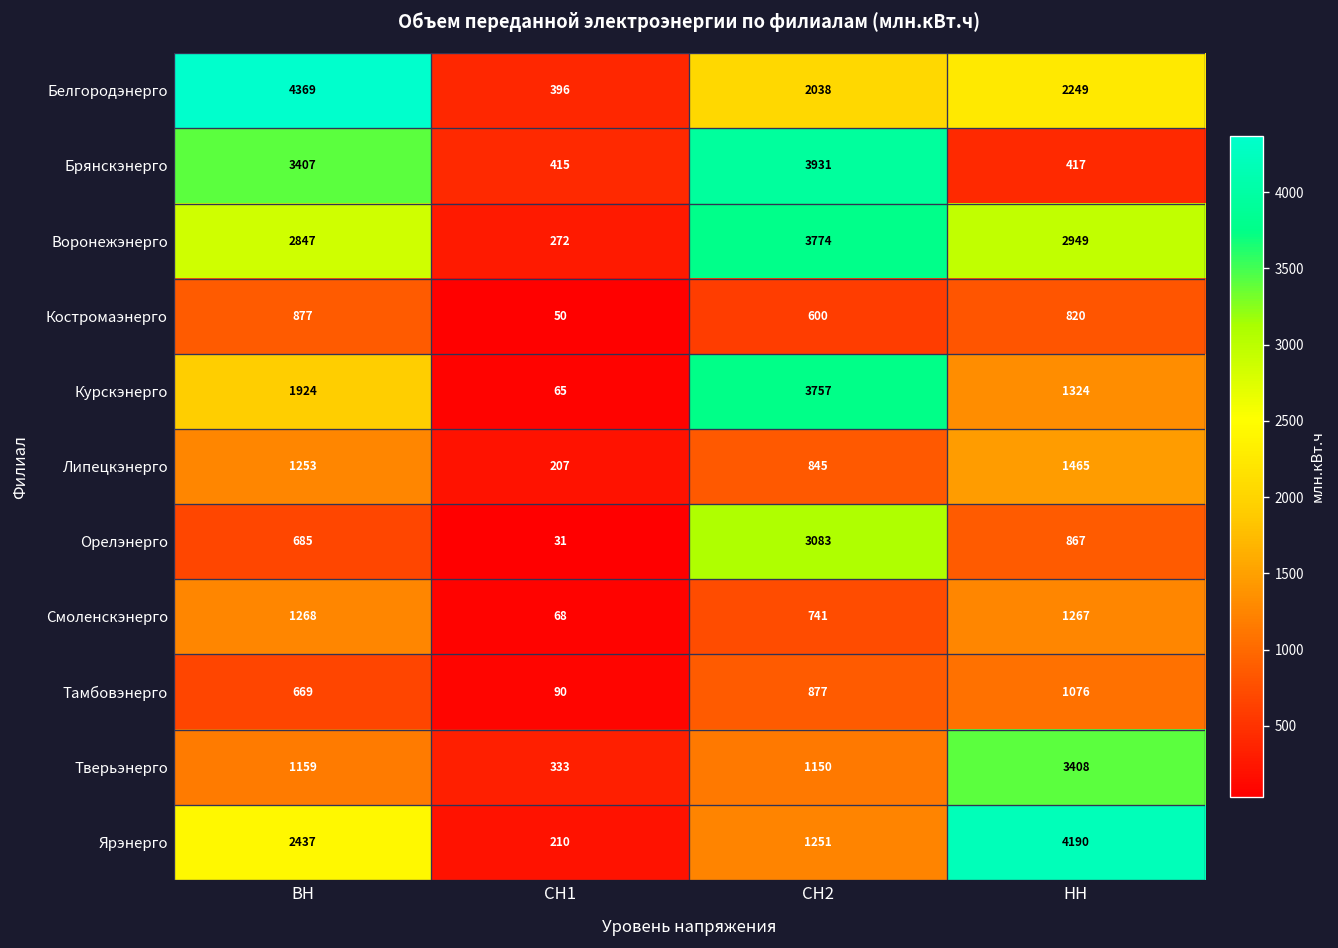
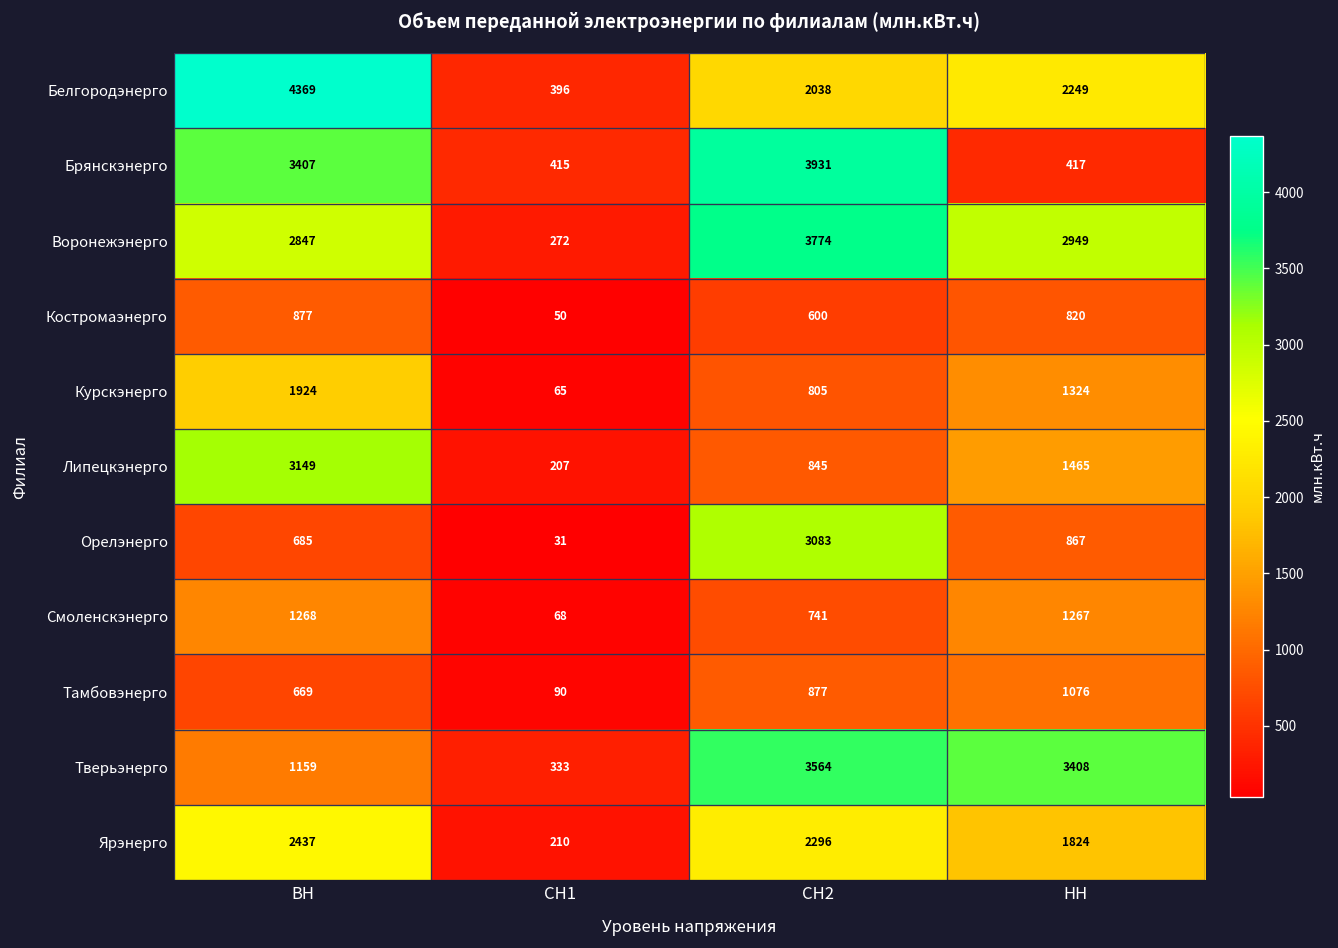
Курскэнерго, СН2: 3757 -> 805
Липецкэнерго, ВН: 1253 -> 3149
Тверьэнерго, СН2: 1150 -> 3564
Ярэнерго, СН2: 1251 -> 2296
Ярэнерго, НН: 4190 -> 1824
